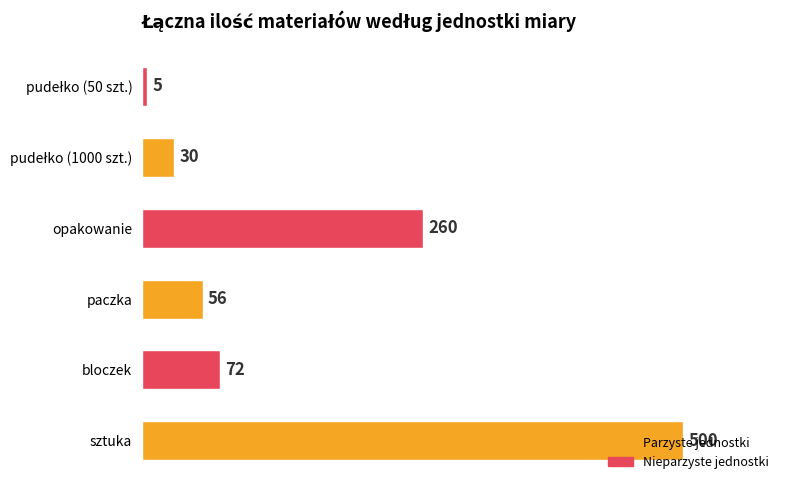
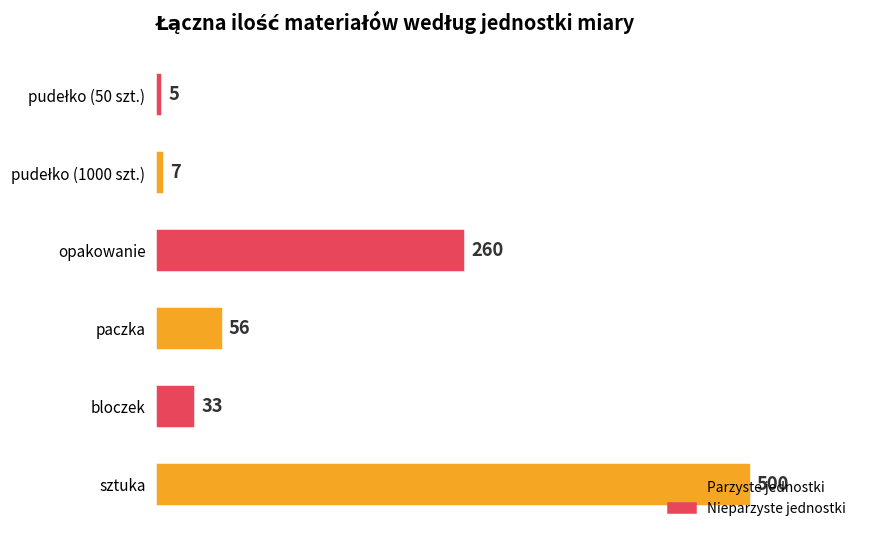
pudełko (1000 szt.): 30 -> 7
bloczek: 72 -> 33
